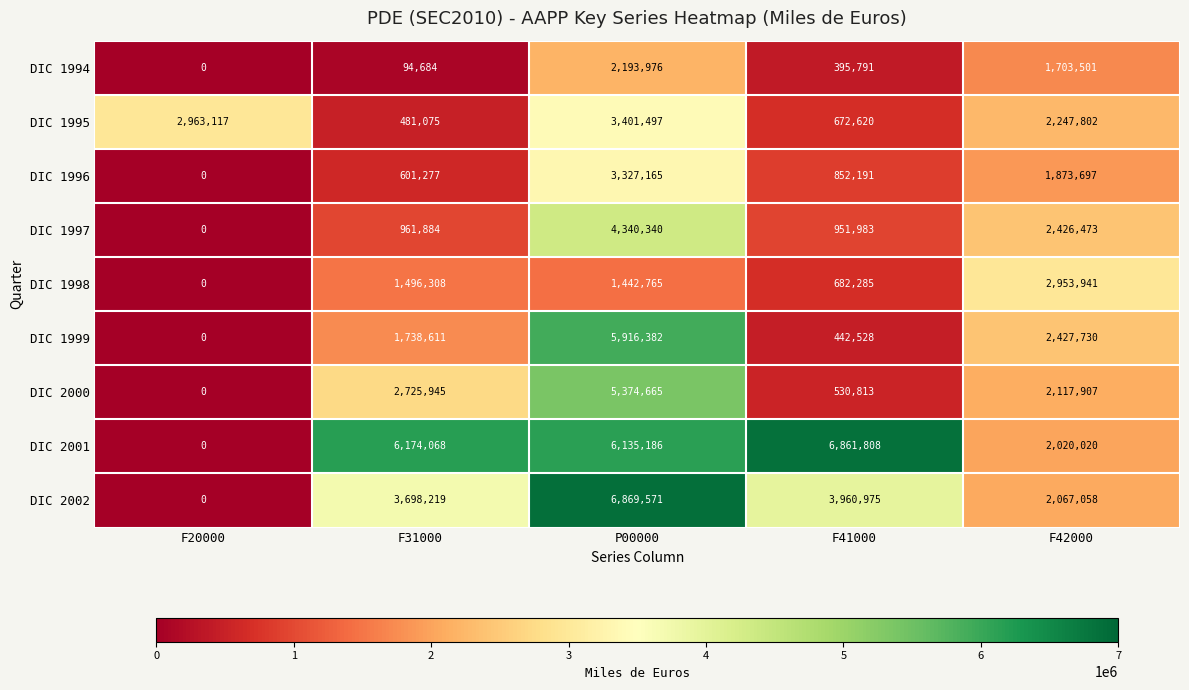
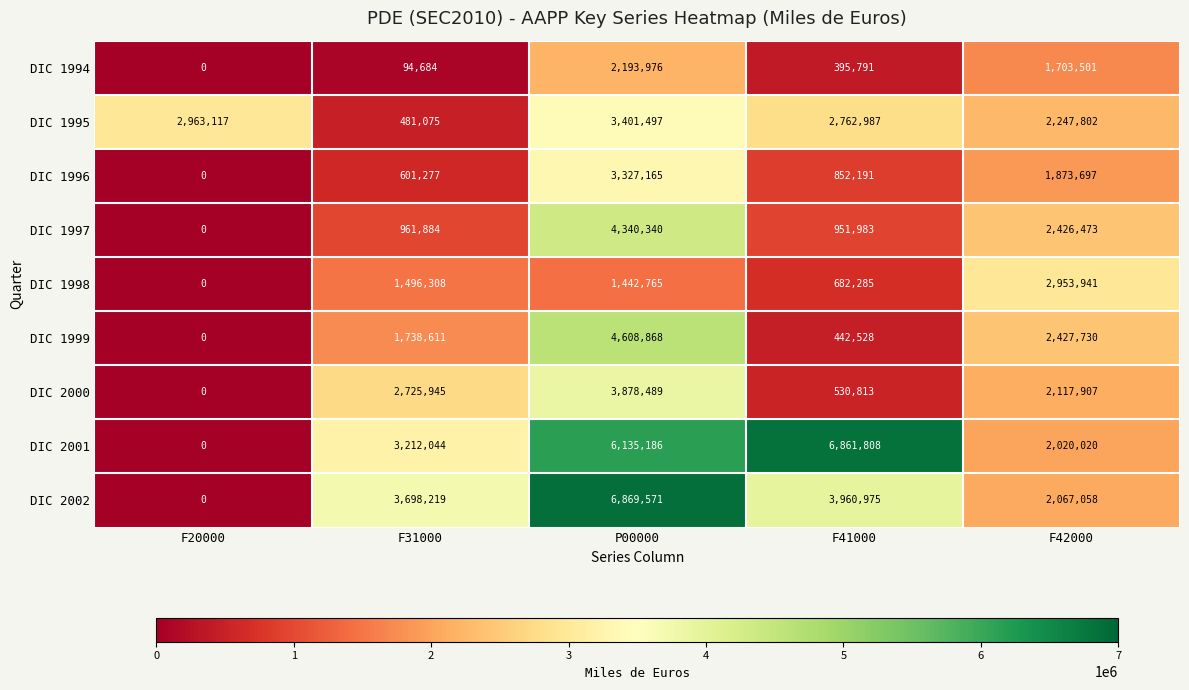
DIC 1995, F41000: 672,620 -> 2,762,987
DIC 1999, P00000: 5,916,382 -> 4,608,868
DIC 2000, P00000: 5,374,665 -> 3,878,489
DIC 2001, F31000: 6,174,068 -> 3,212,044
